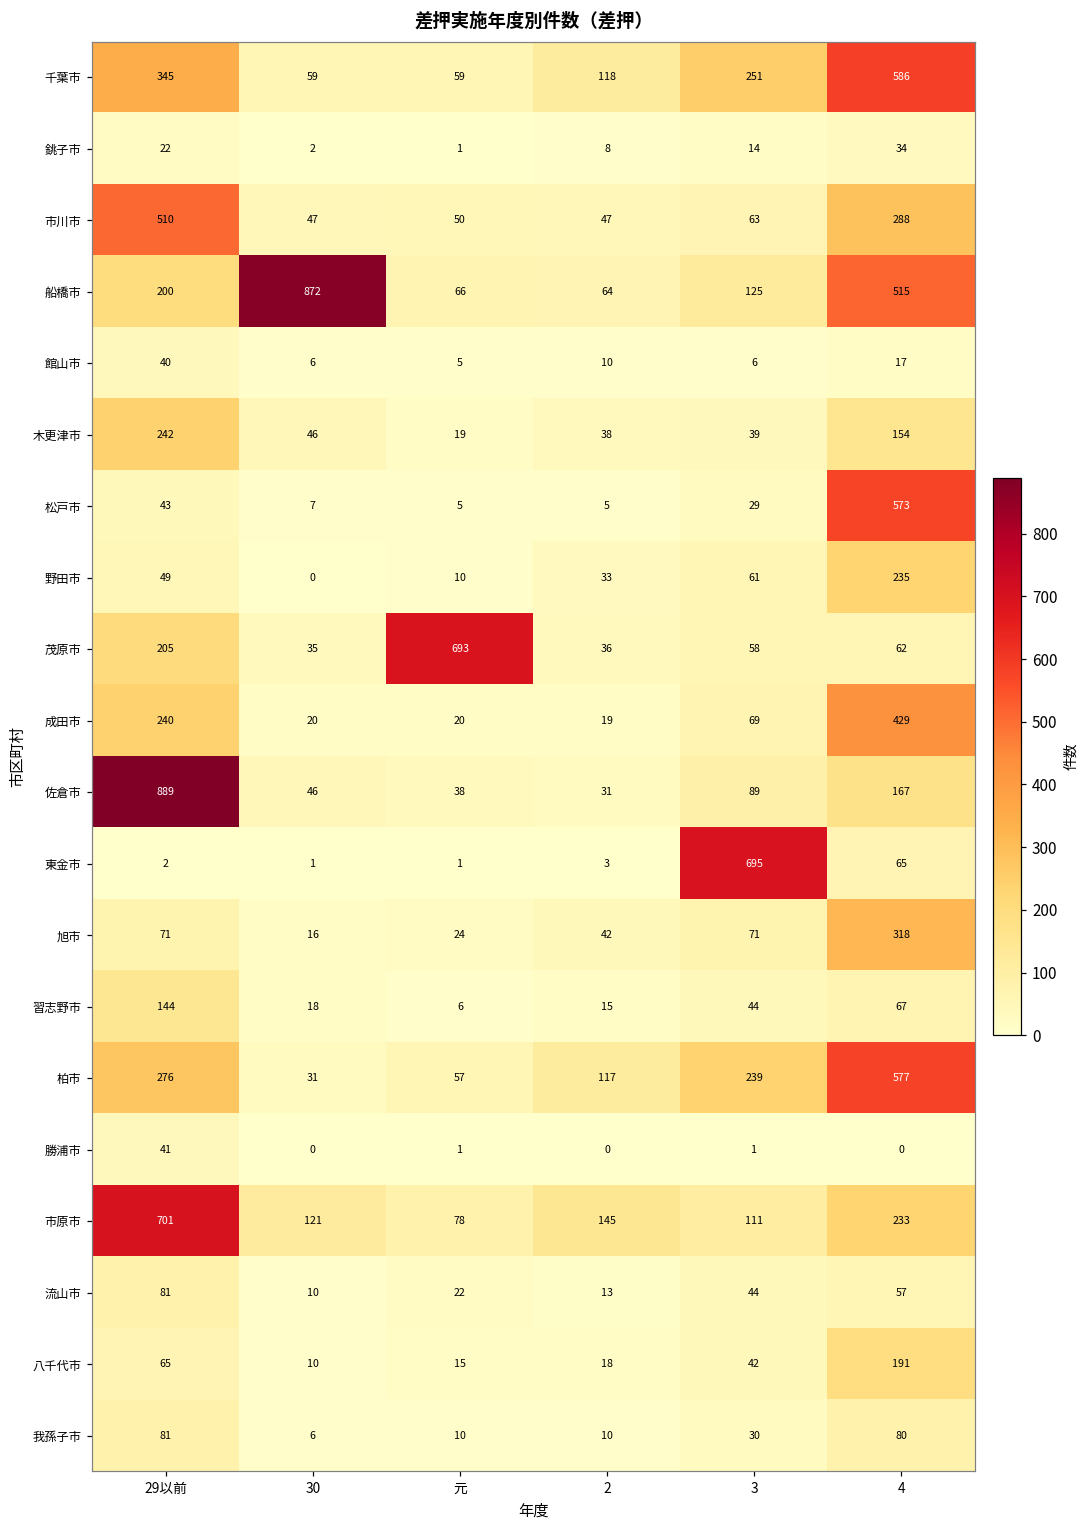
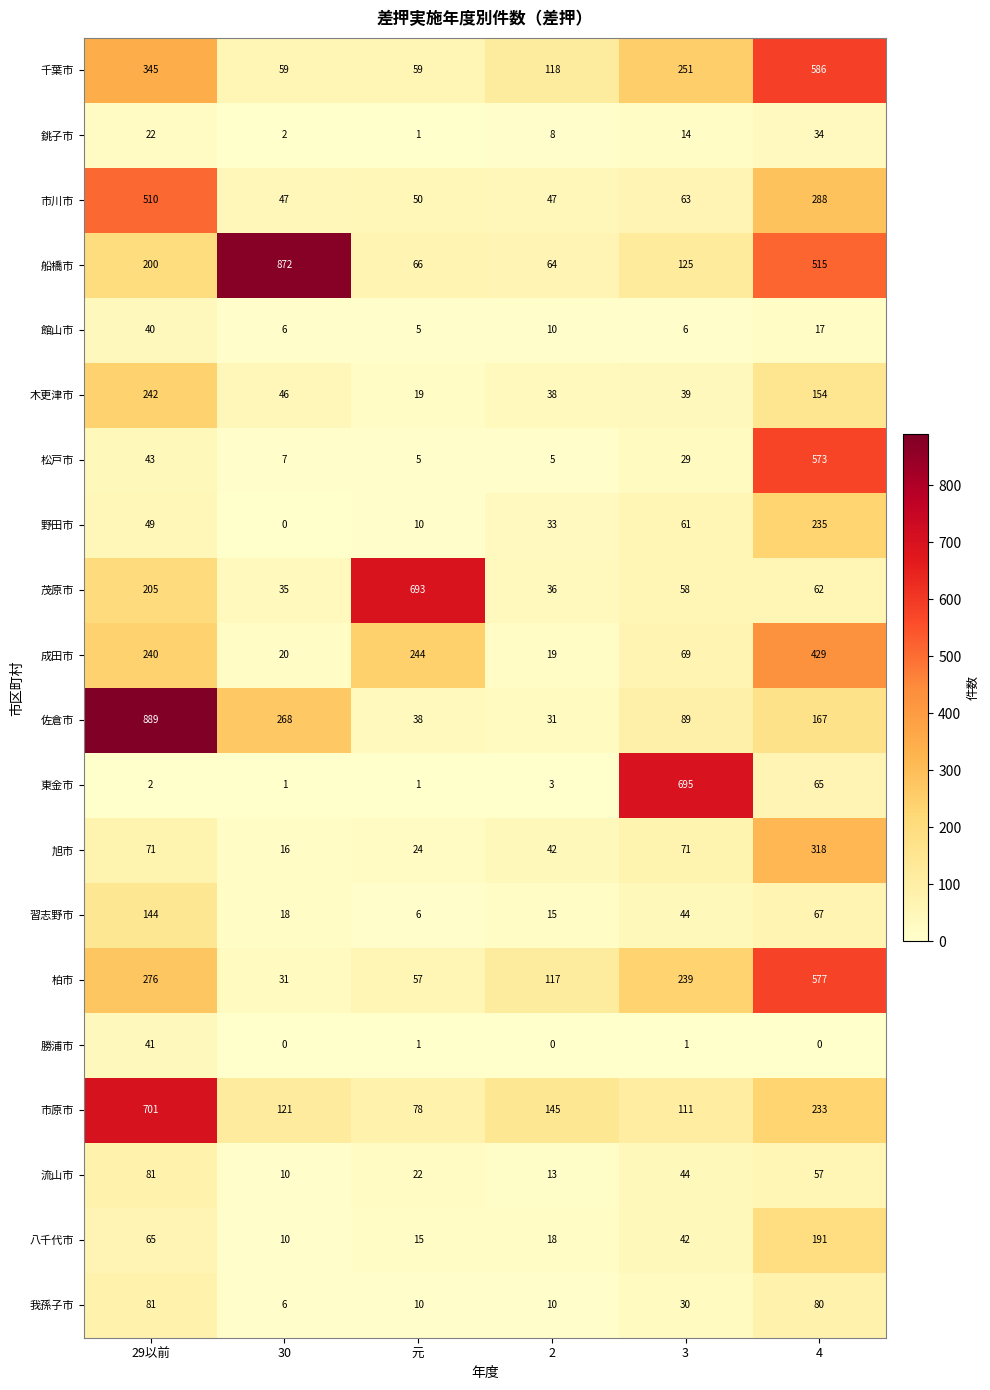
成田市, 元: 20 -> 244
佐倉市, 30: 46 -> 268
